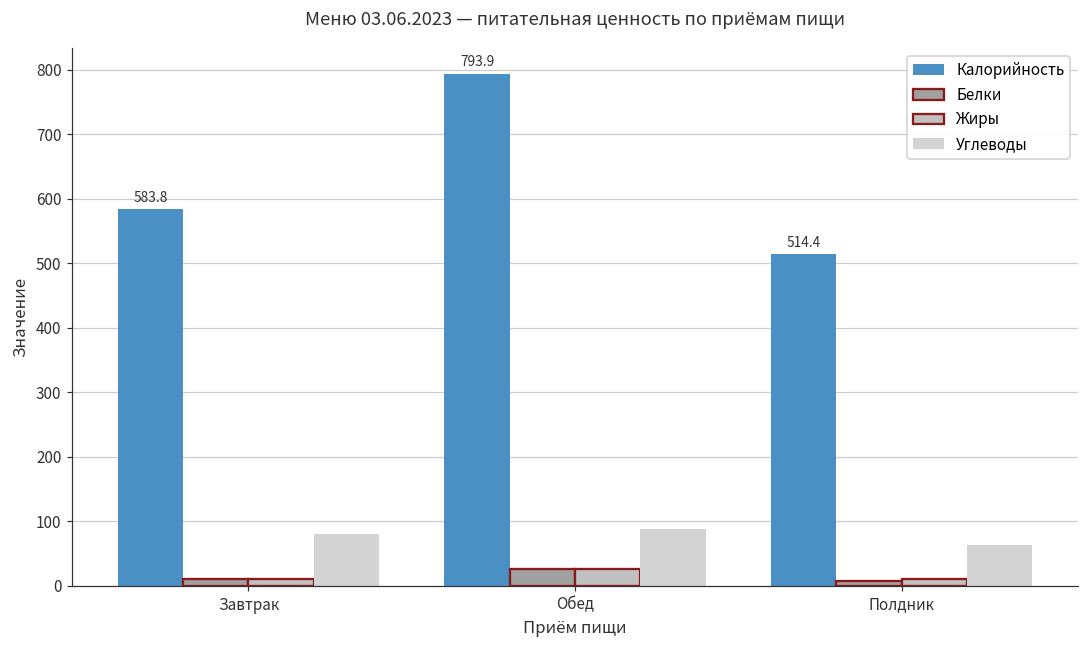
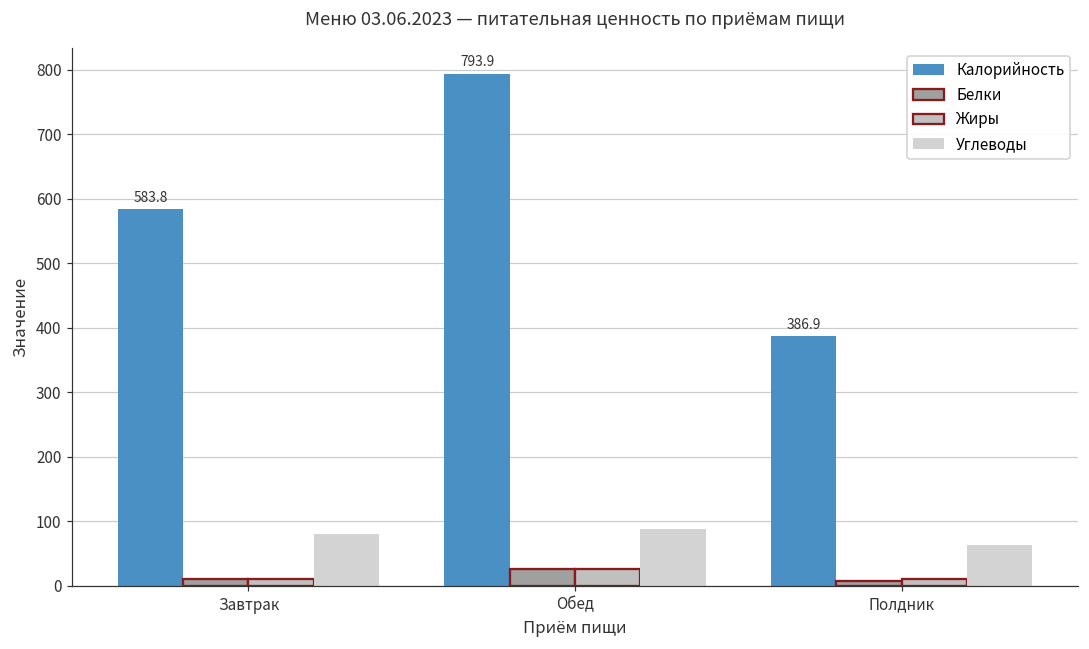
Калорийность, Полдник: 514.4 -> 386.9
